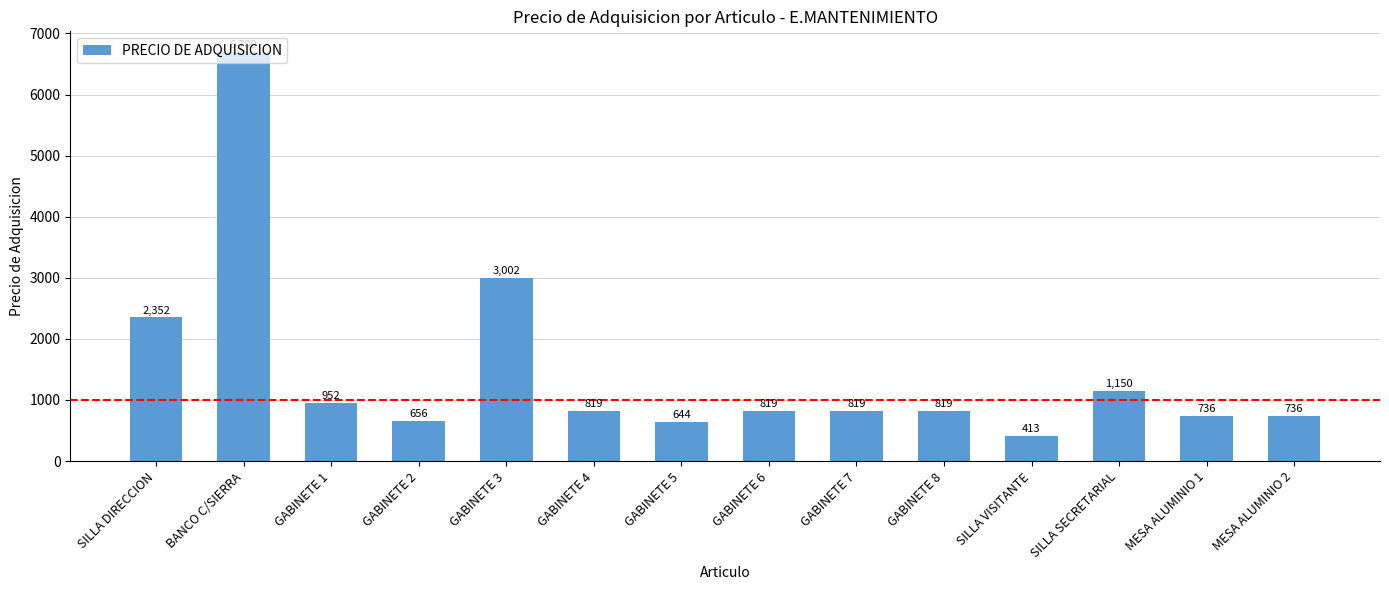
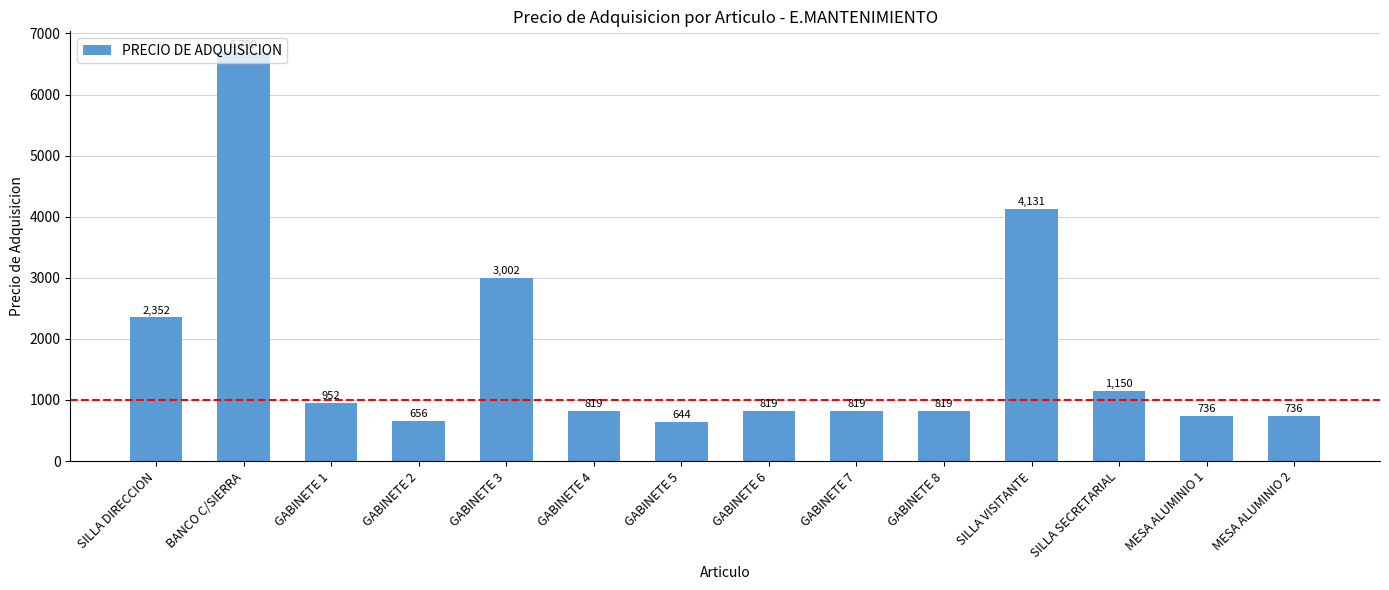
SILLA VISITANTE: 413 -> 4,131
